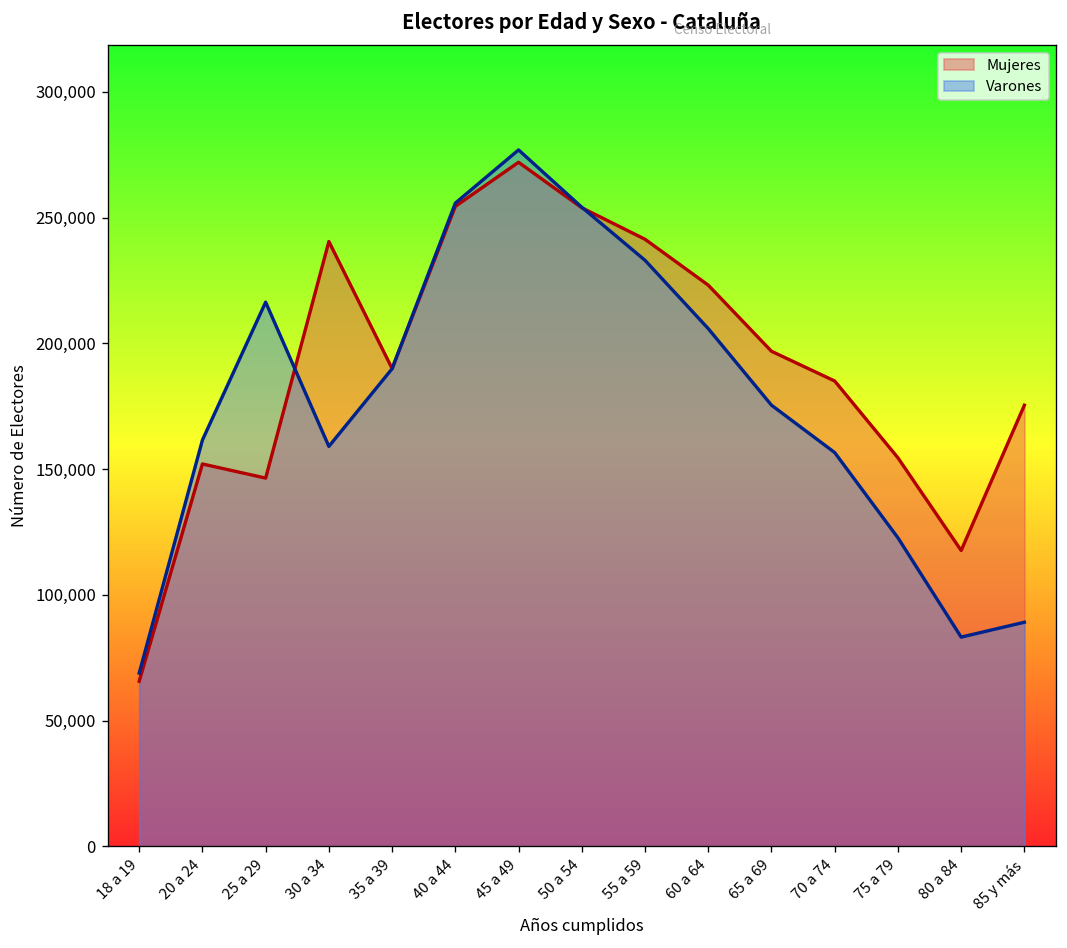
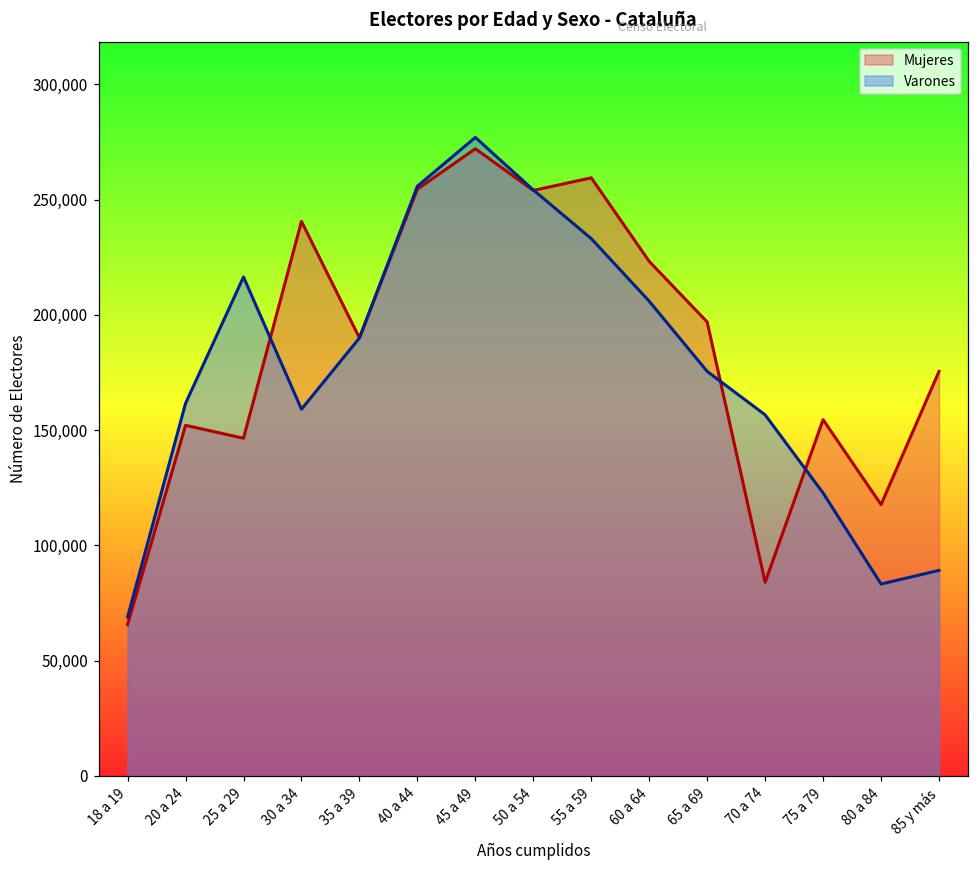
Mujeres, 55 a 59: 241,000 -> 259,000
Mujeres, 70 a 74: 185,000 -> 84,000
